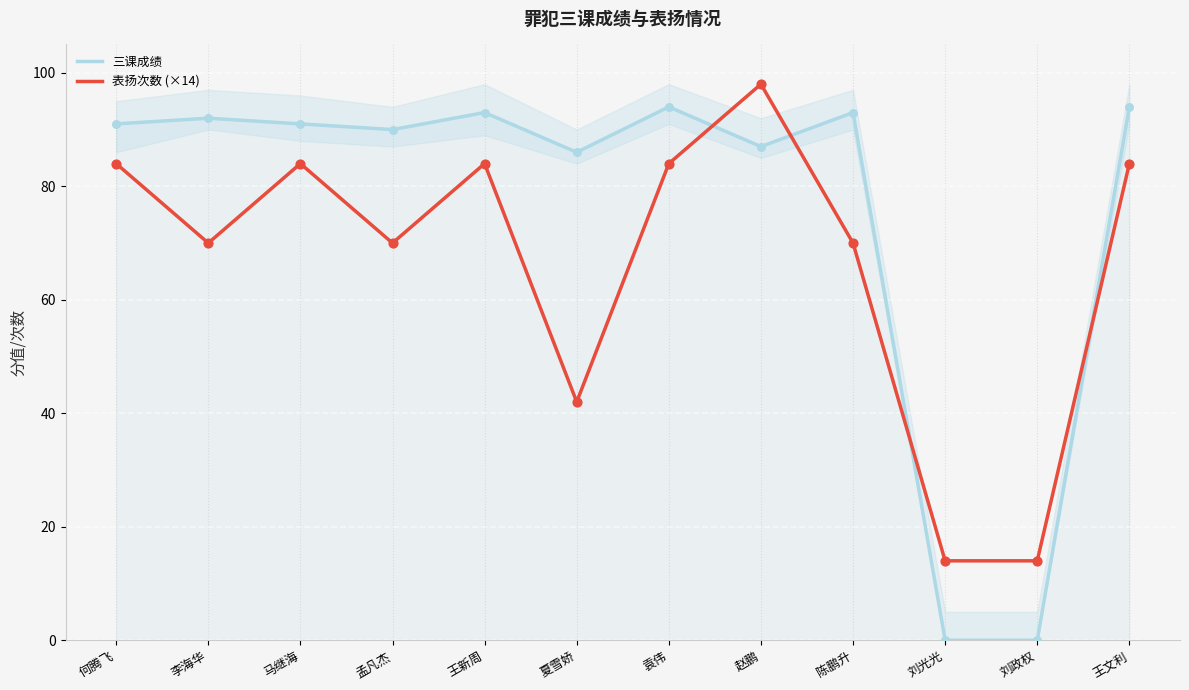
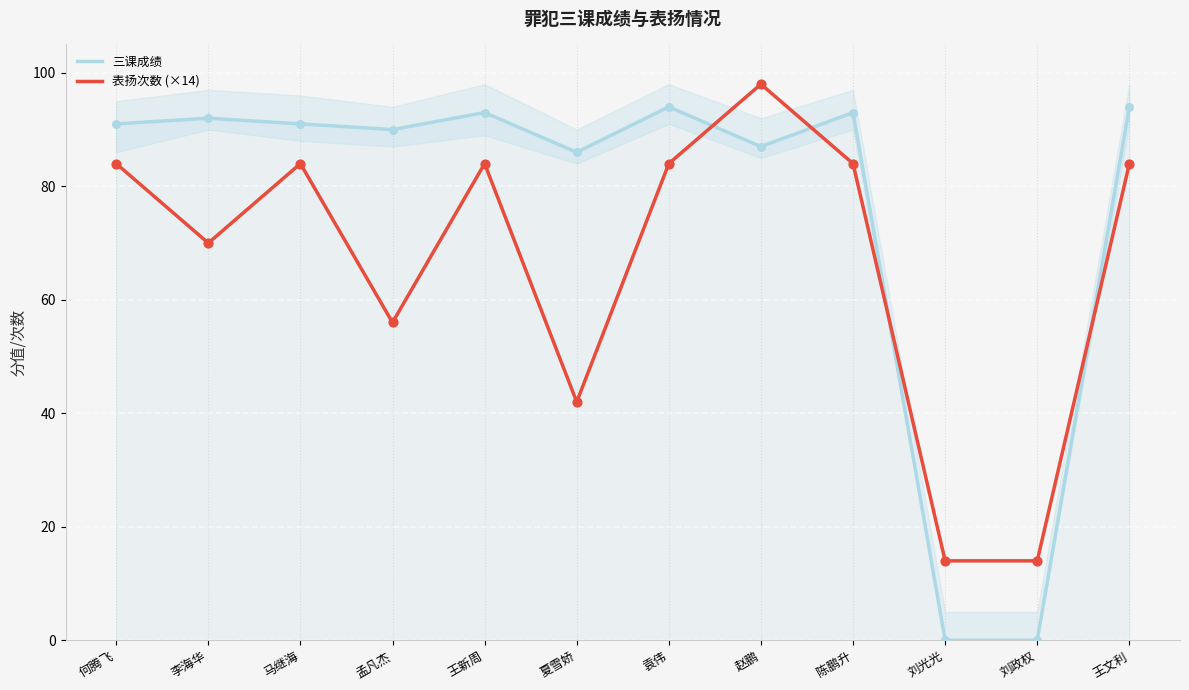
表扬次数 (×14), 孟凡杰: 70 -> 56
表扬次数 (×14), 陈鹏升: 70 -> 84
